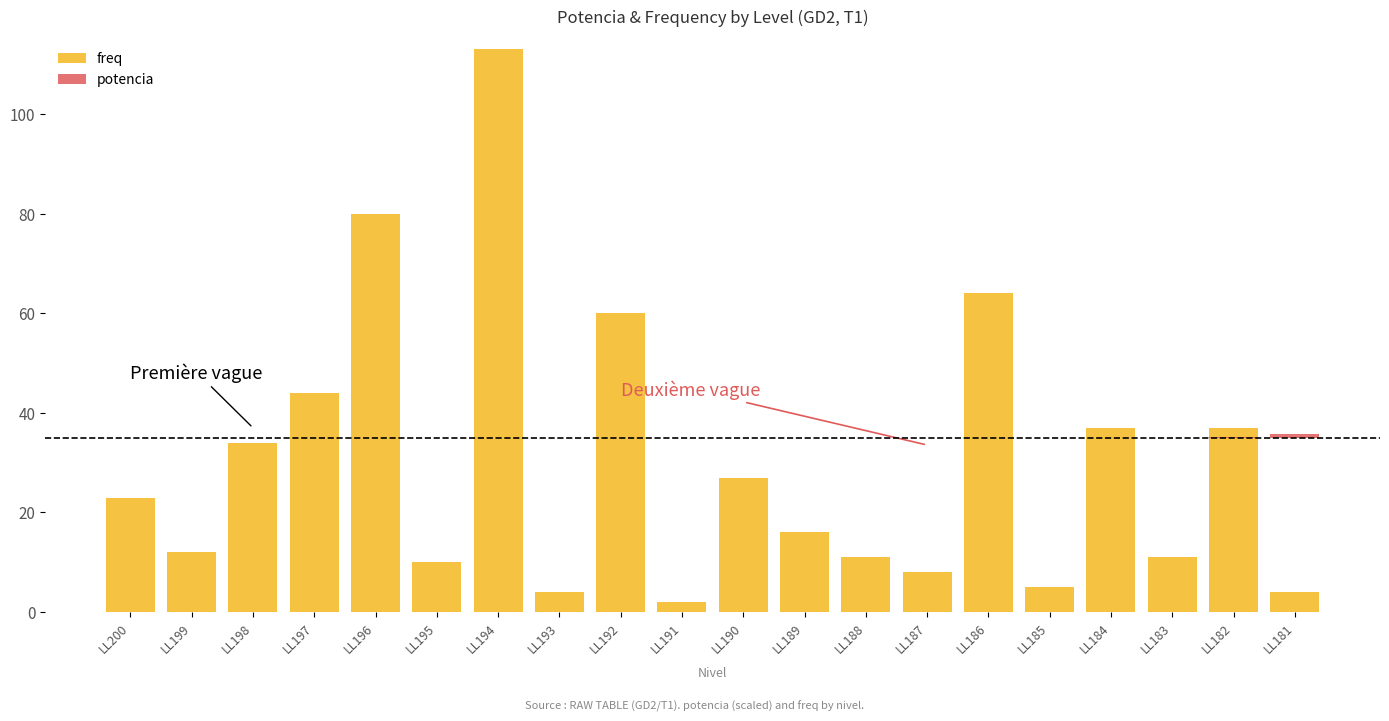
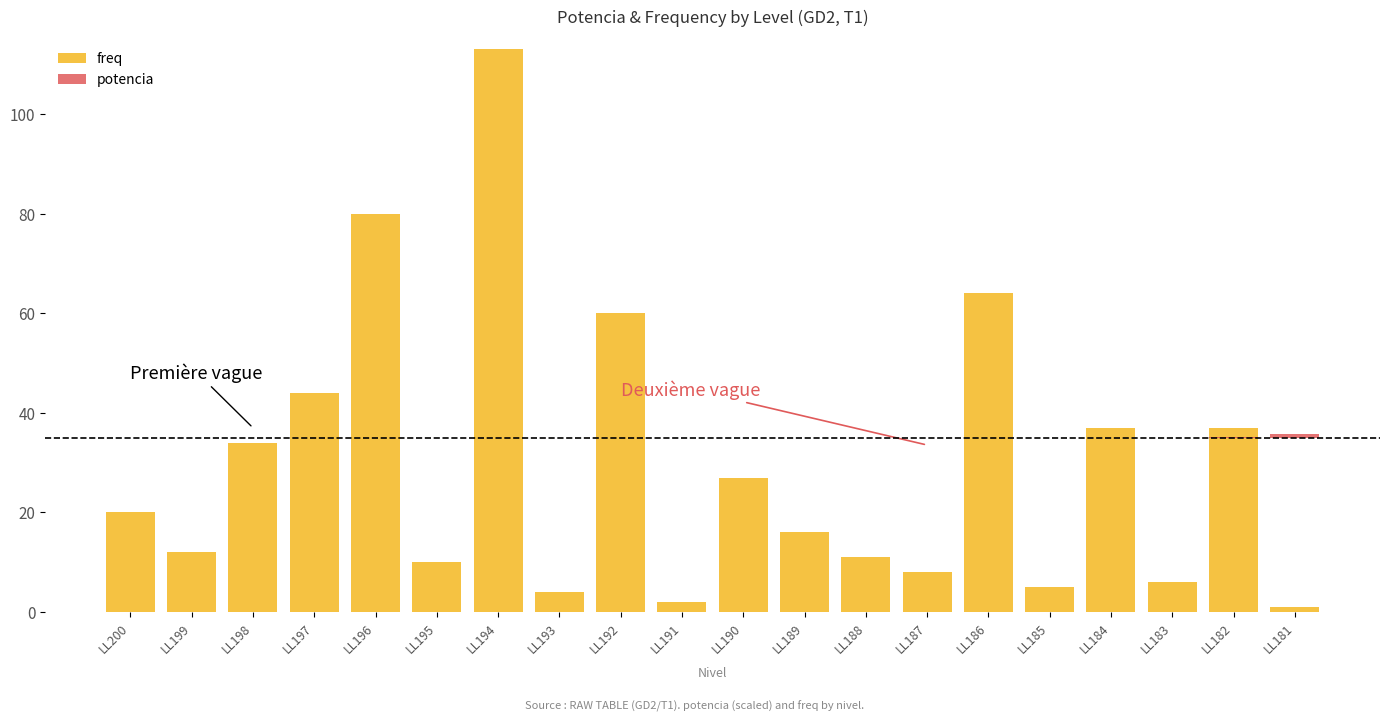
freq, LL200: 23 -> 20
freq, LL183: 11 -> 6
freq, LL181: 4 -> 1
